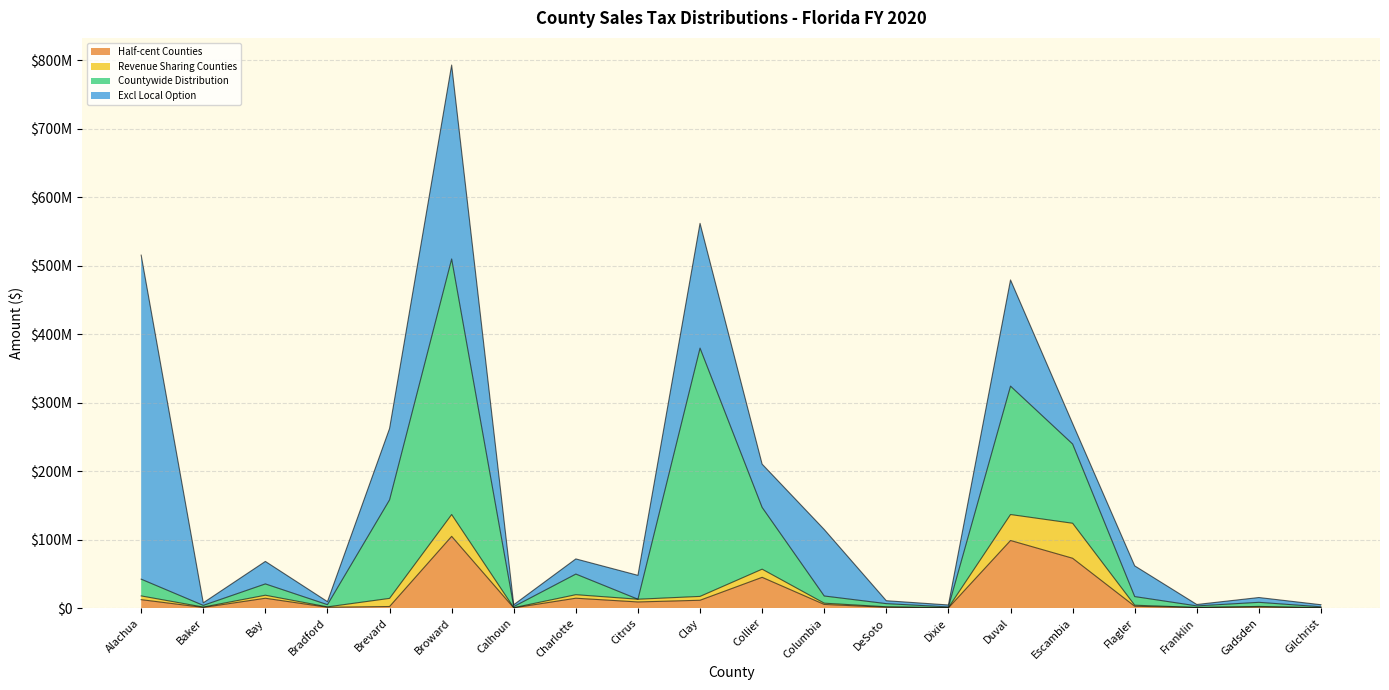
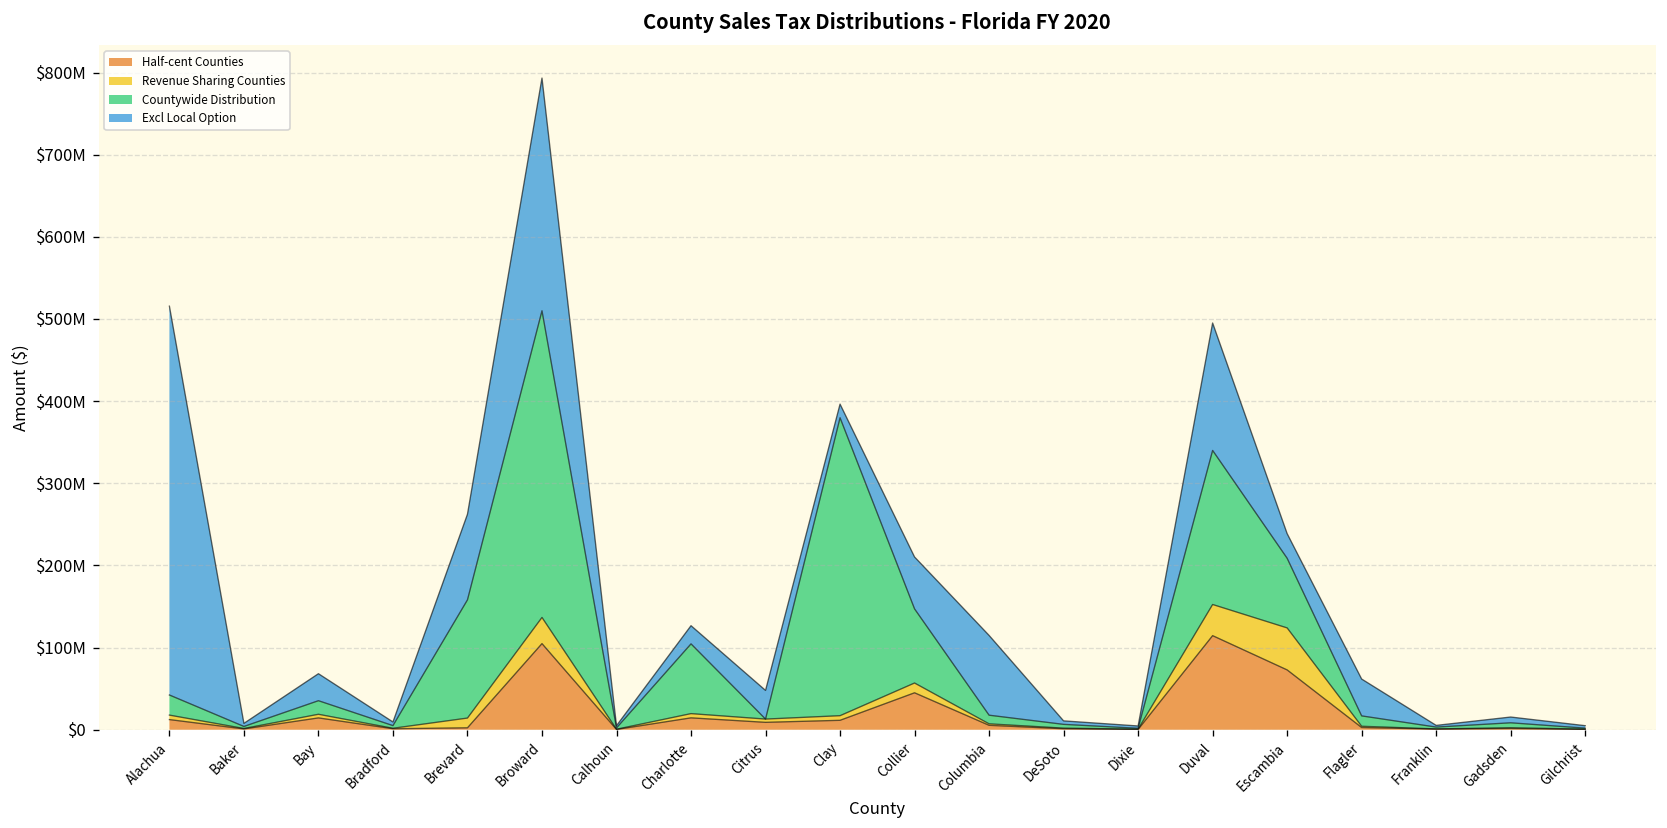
Countywide Distribution, Charlotte: $30000000 -> $80000000
Excl Local Option, Clay: $180000000 -> $20000000
Half-cent Counties, Duval: $100000000 -> $110000000
Countywide Distribution, Escambia: $120000000 -> $80000000
